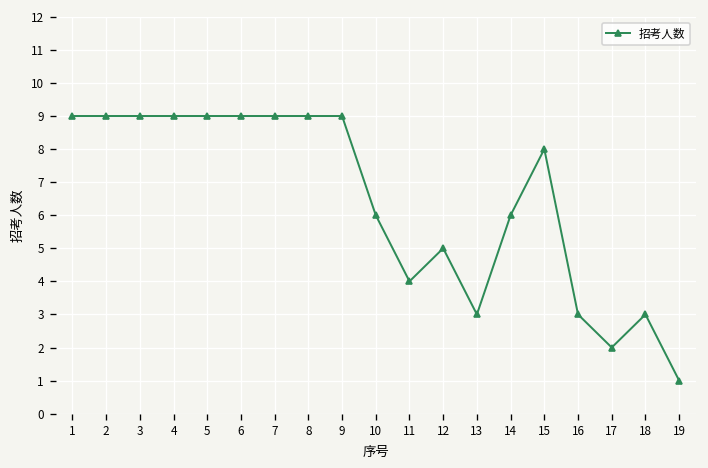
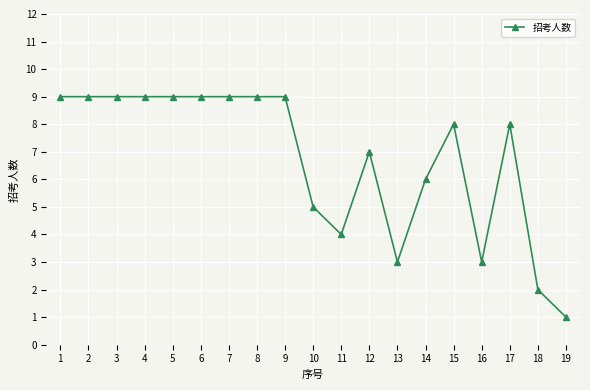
10: 6 -> 5
12: 5 -> 7
17: 2 -> 8
18: 3 -> 2
